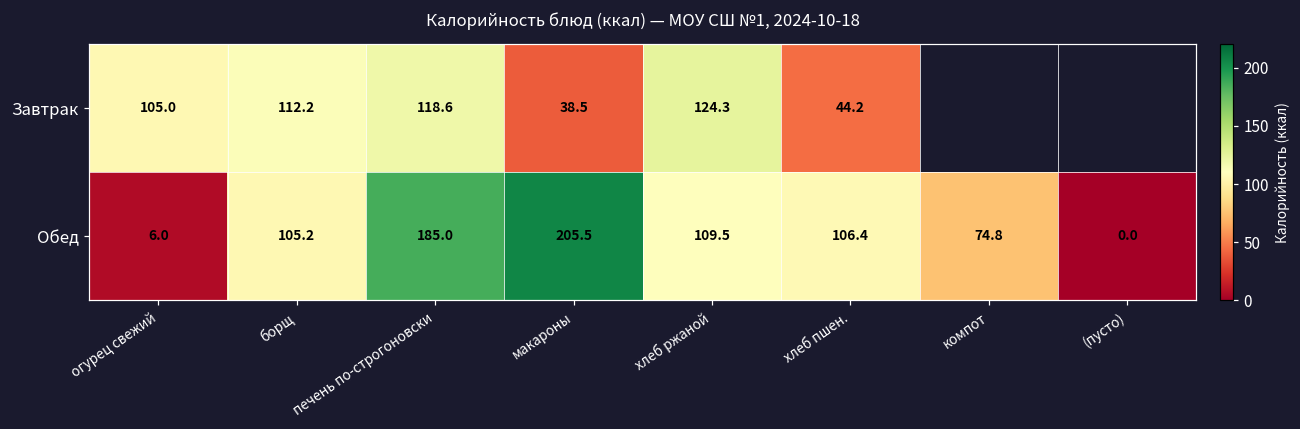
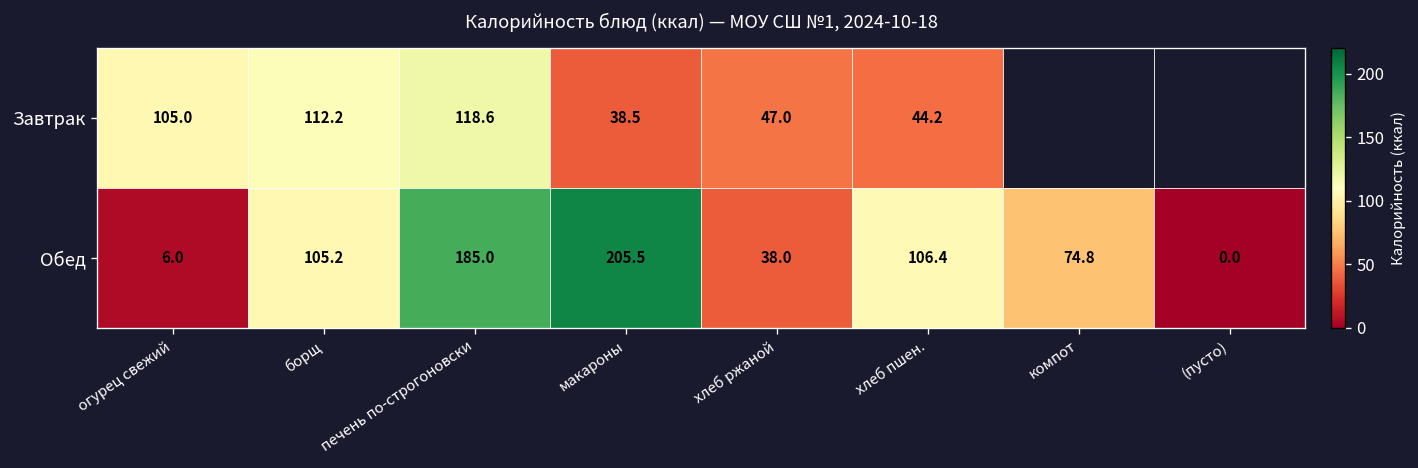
Завтрак, хлеб ржаной: 124.3 -> 47.0
Обед, хлеб ржаной: 109.5 -> 38.0
